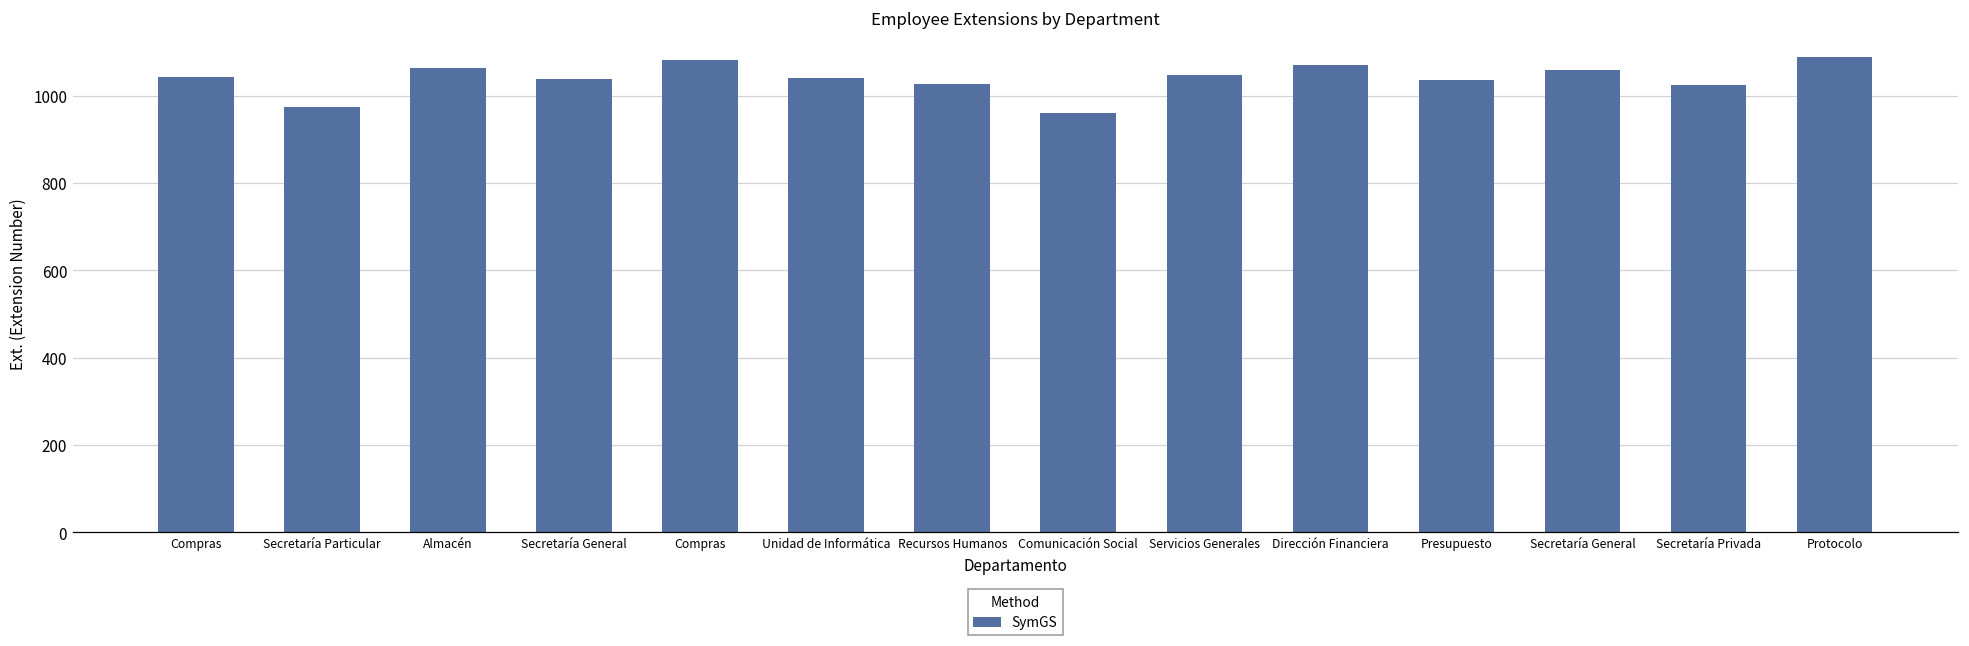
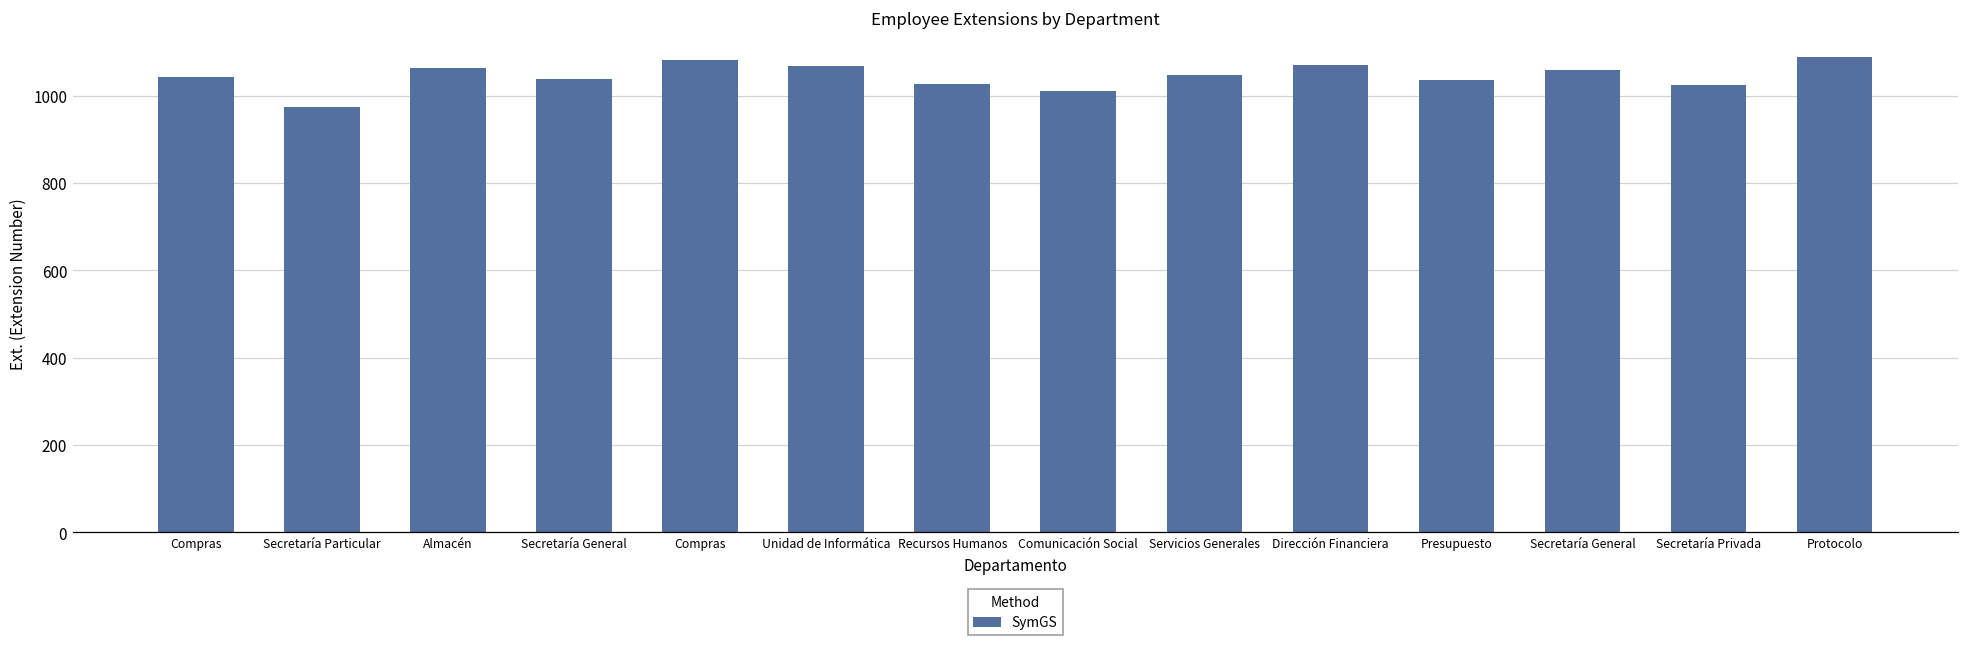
Unidad de Informática: 1040 -> 1070
Comunicación Social: 960 -> 1010
